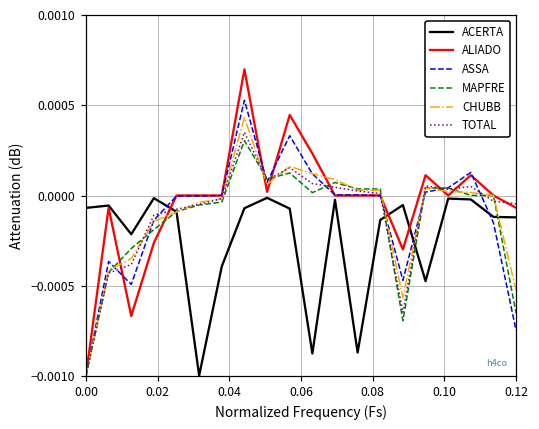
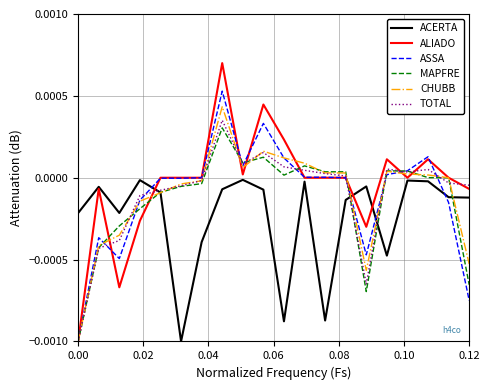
ACERTA, 0.00: -0.00007 -> -0.00022
